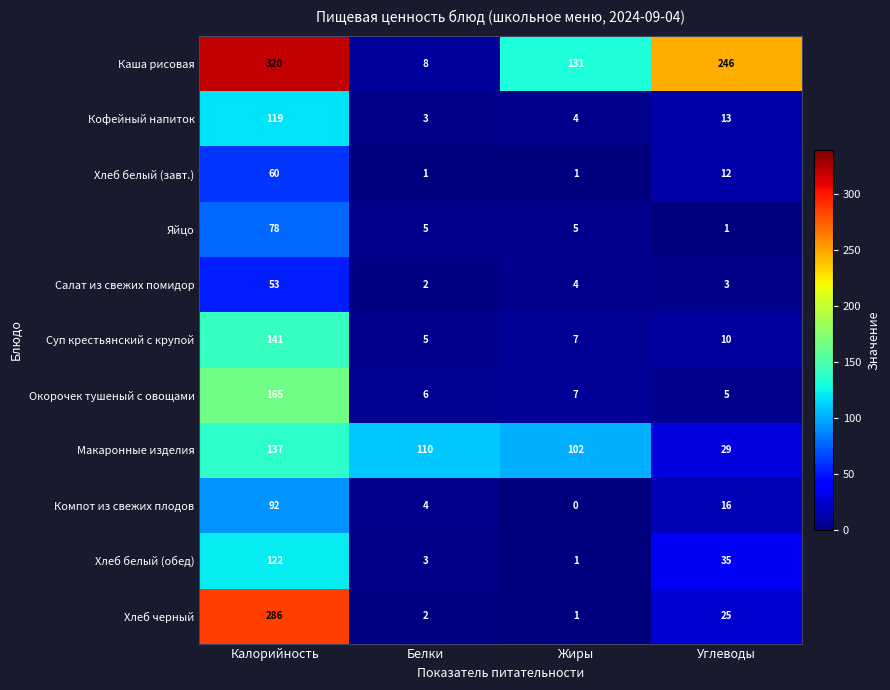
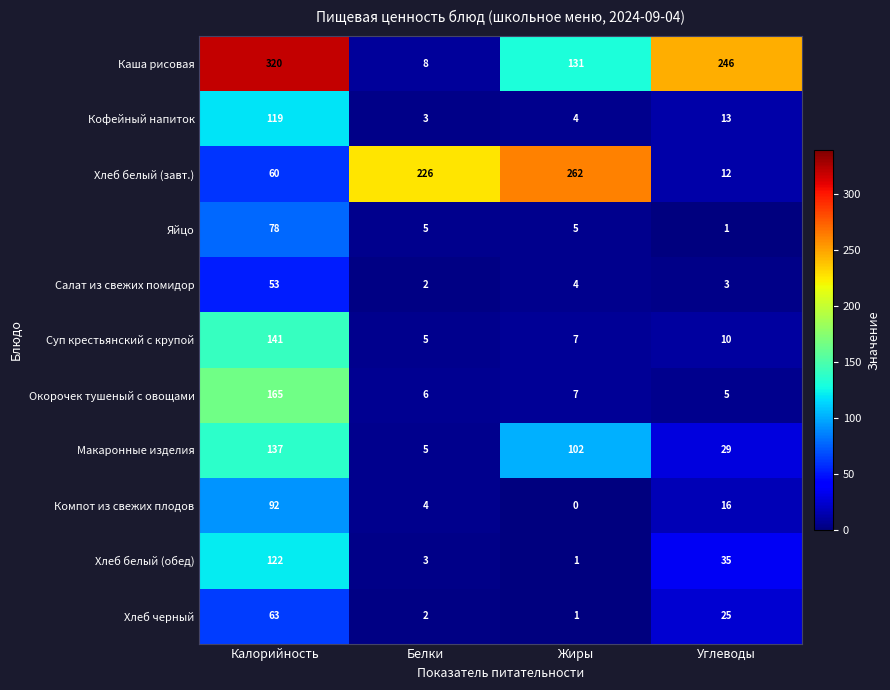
Хлеб белый (завт.), Белки: 1 -> 226
Хлеб белый (завт.), Жиры: 1 -> 262
Макаронные изделия, Белки: 110 -> 5
Хлеб черный, Калорийность: 286 -> 63
